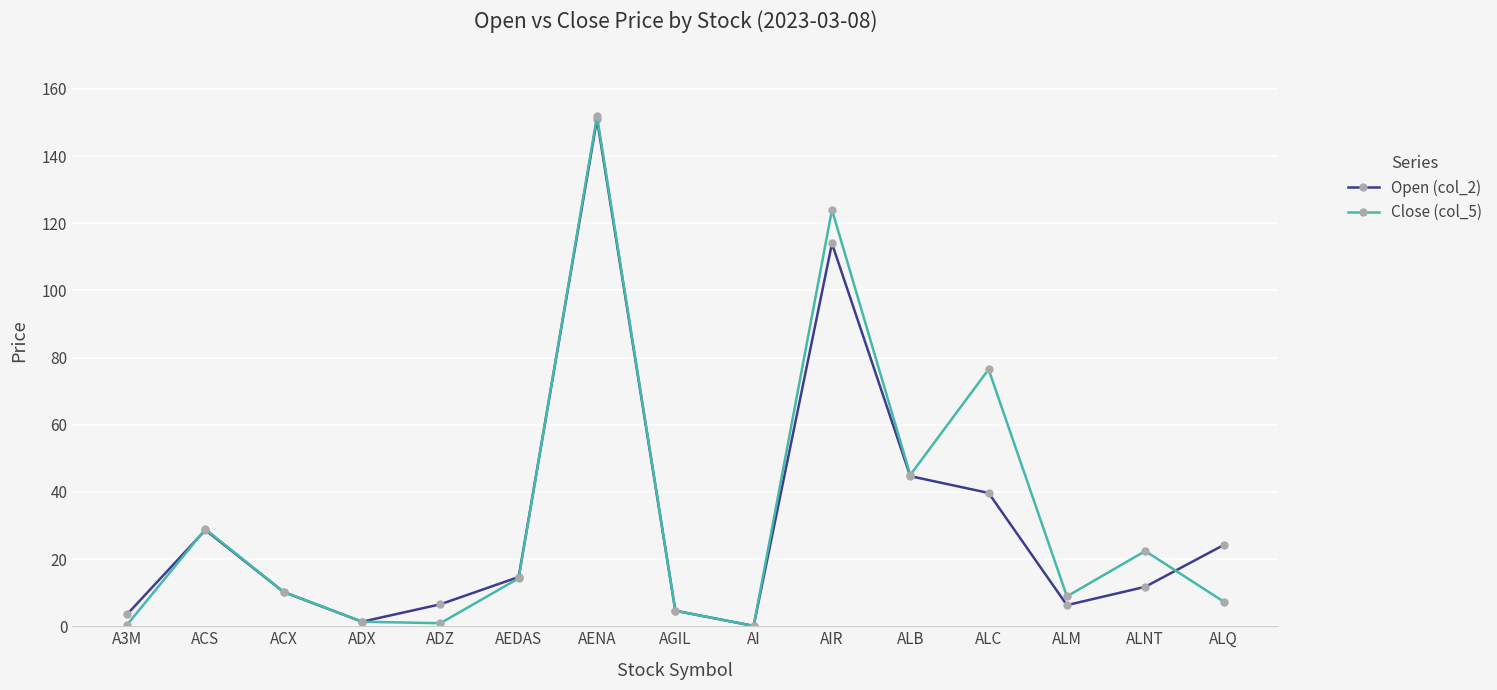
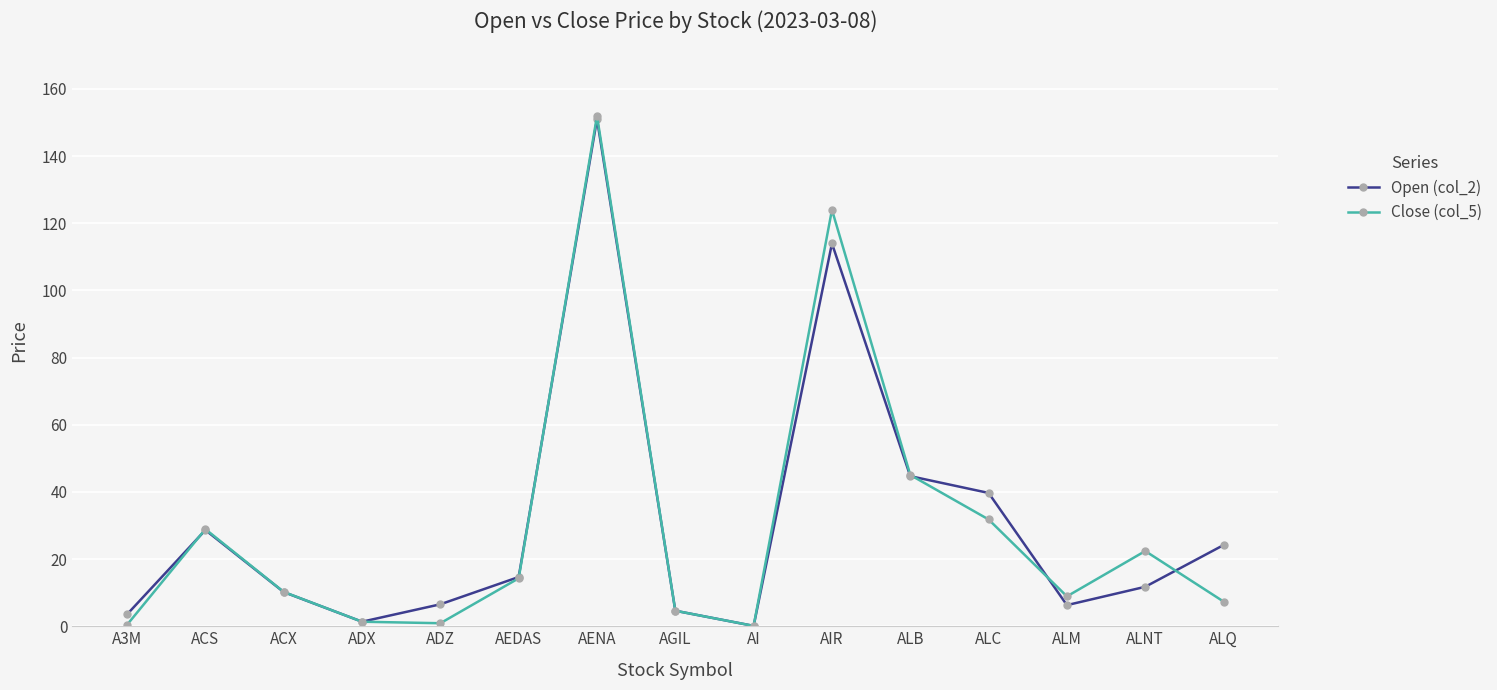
Close (col_5), ALC: 77 -> 32
